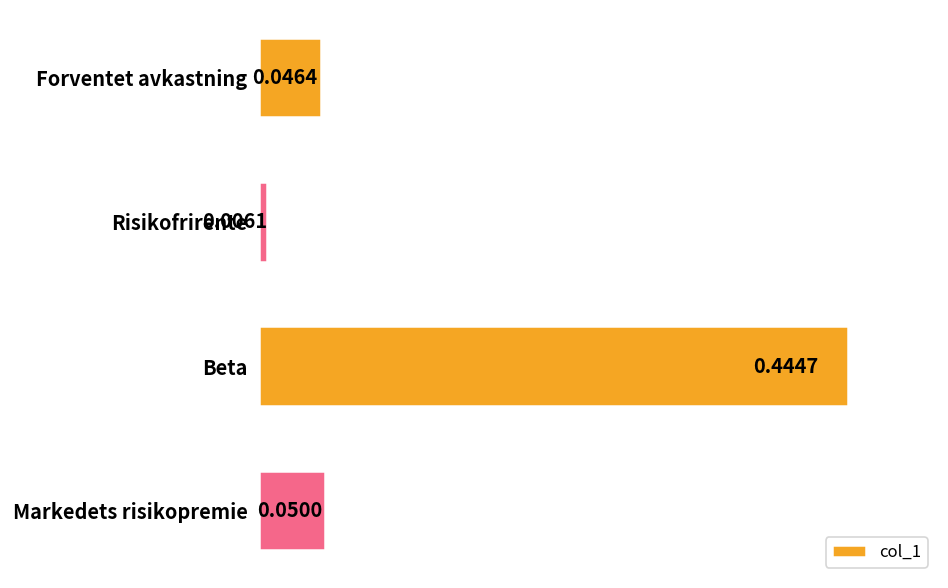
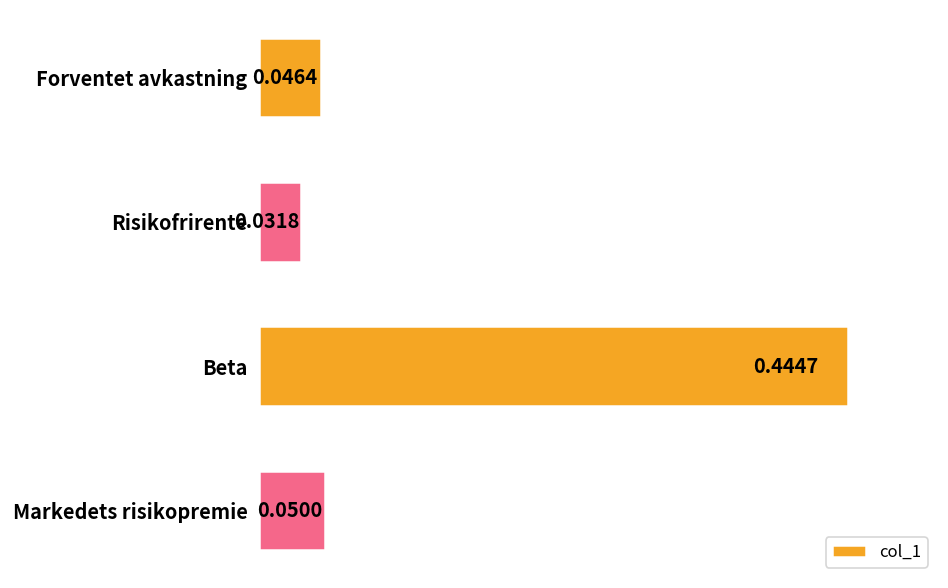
Risikofrirente: 0.0061 -> 0.0318
